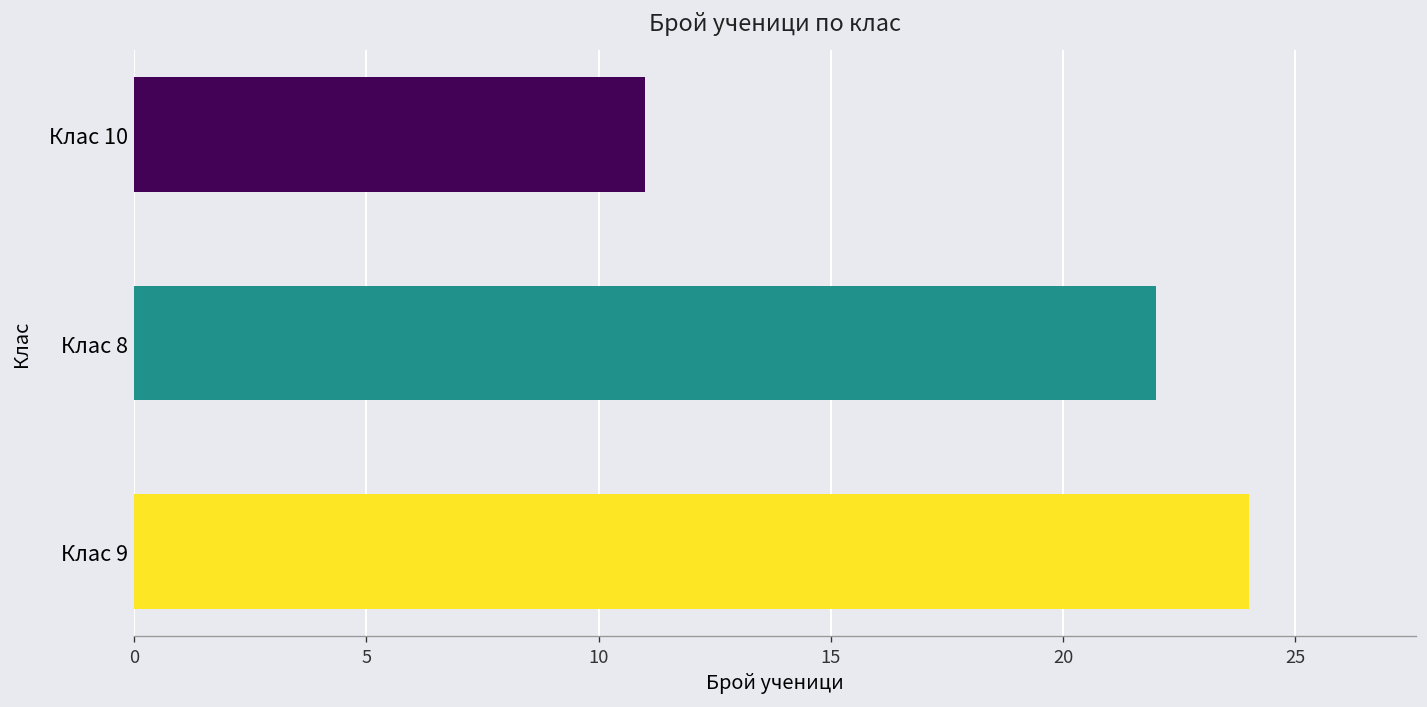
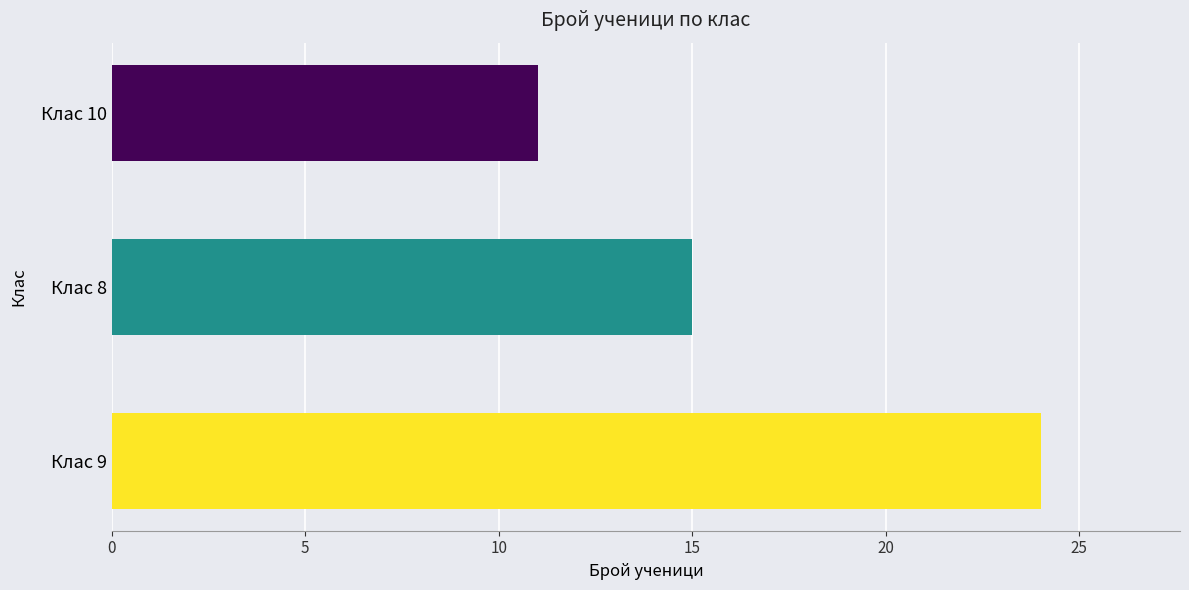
Клас 8: 22 -> 15
